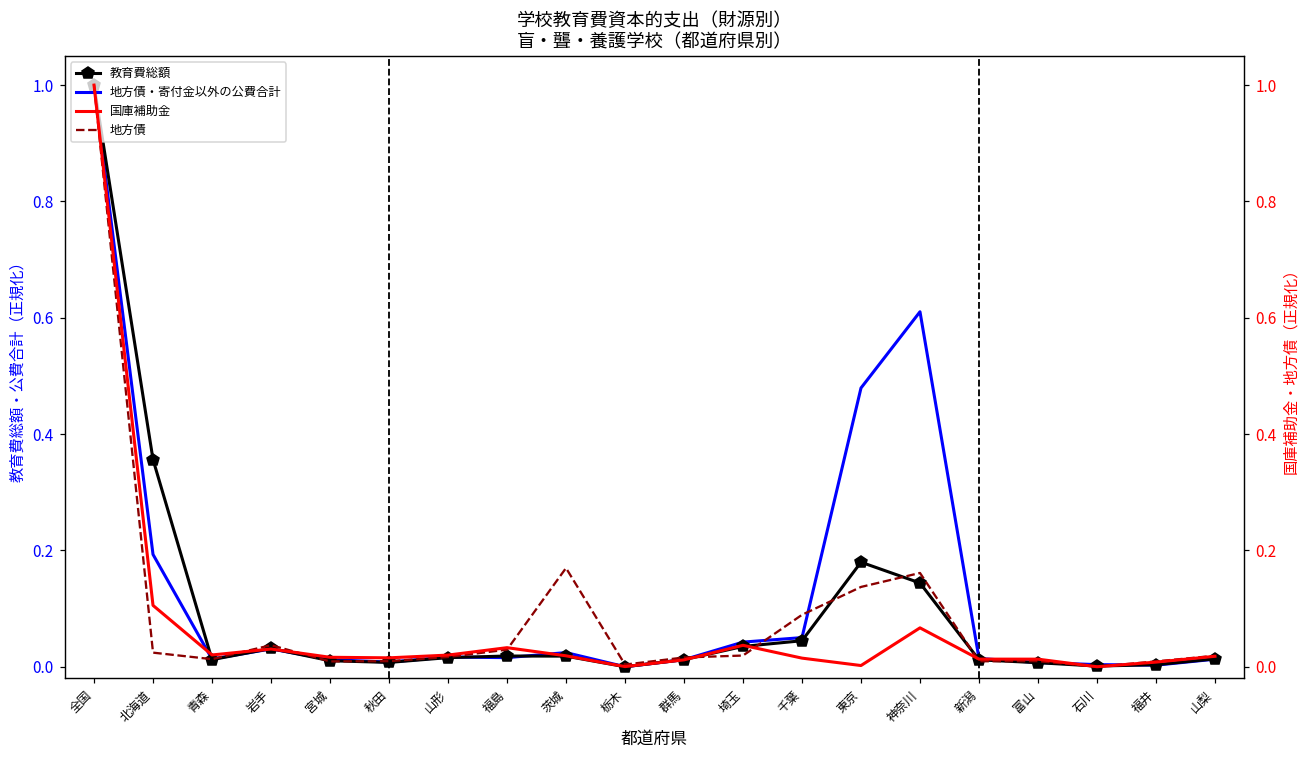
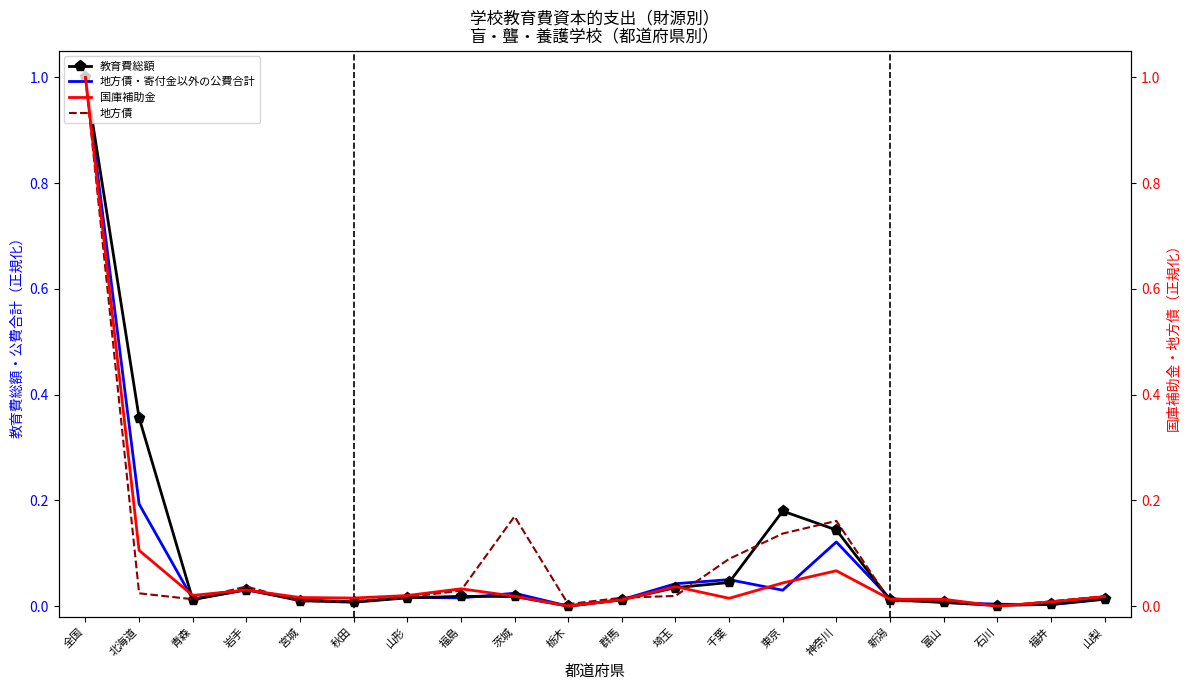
地方債・寄付金以外の公費合計, 東京: 0.48 -> 0.03
地方債・寄付金以外の公費合計, 神奈川: 0.61 -> 0.12
国庫補助金, 東京: 0.00 -> 0.04
